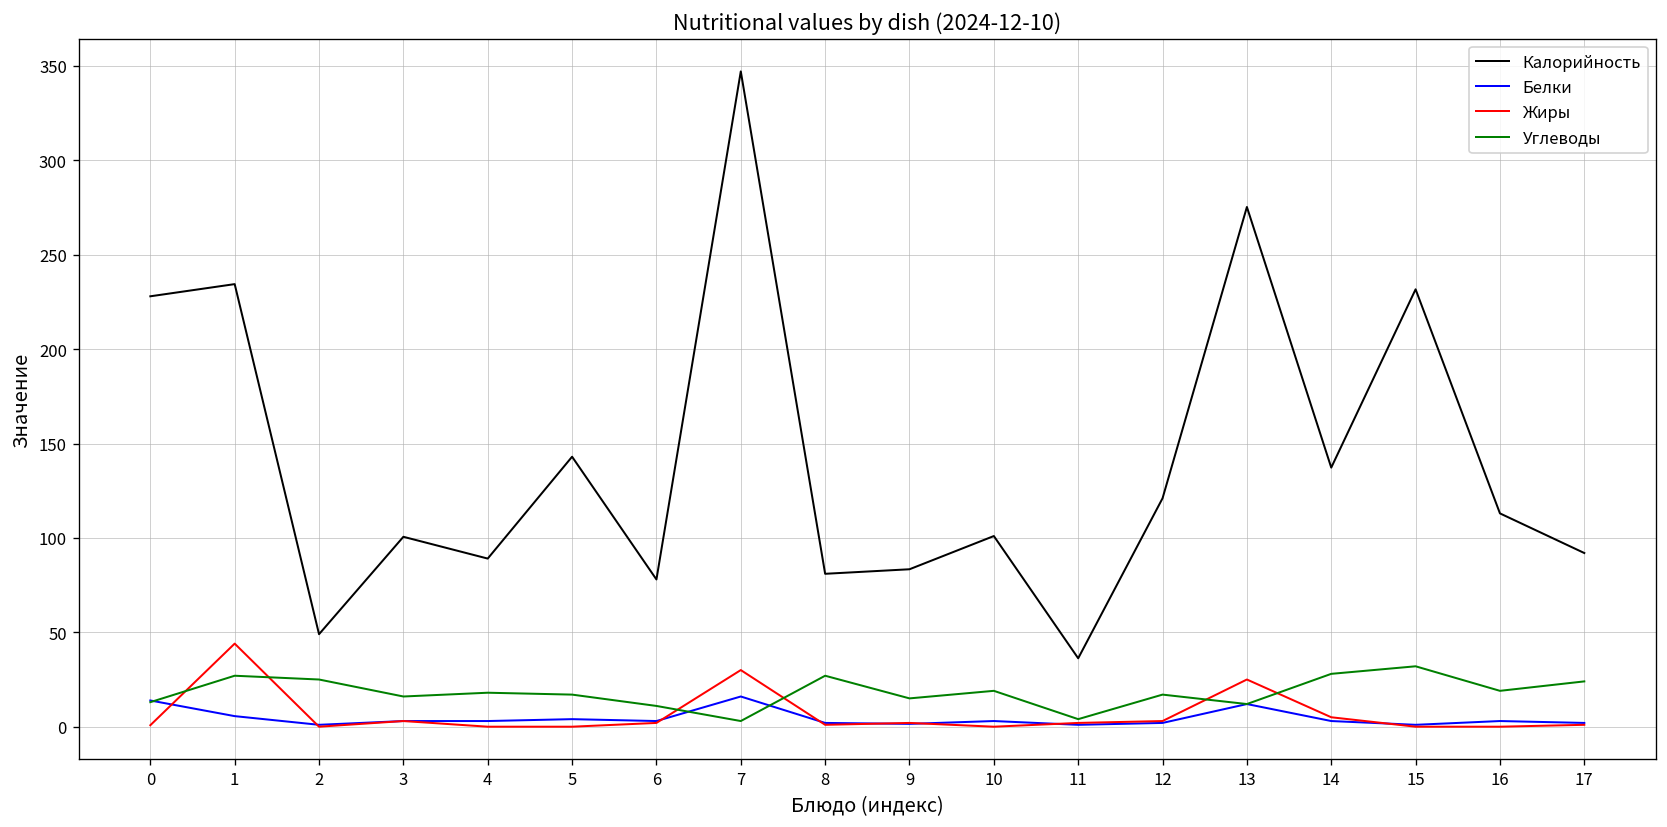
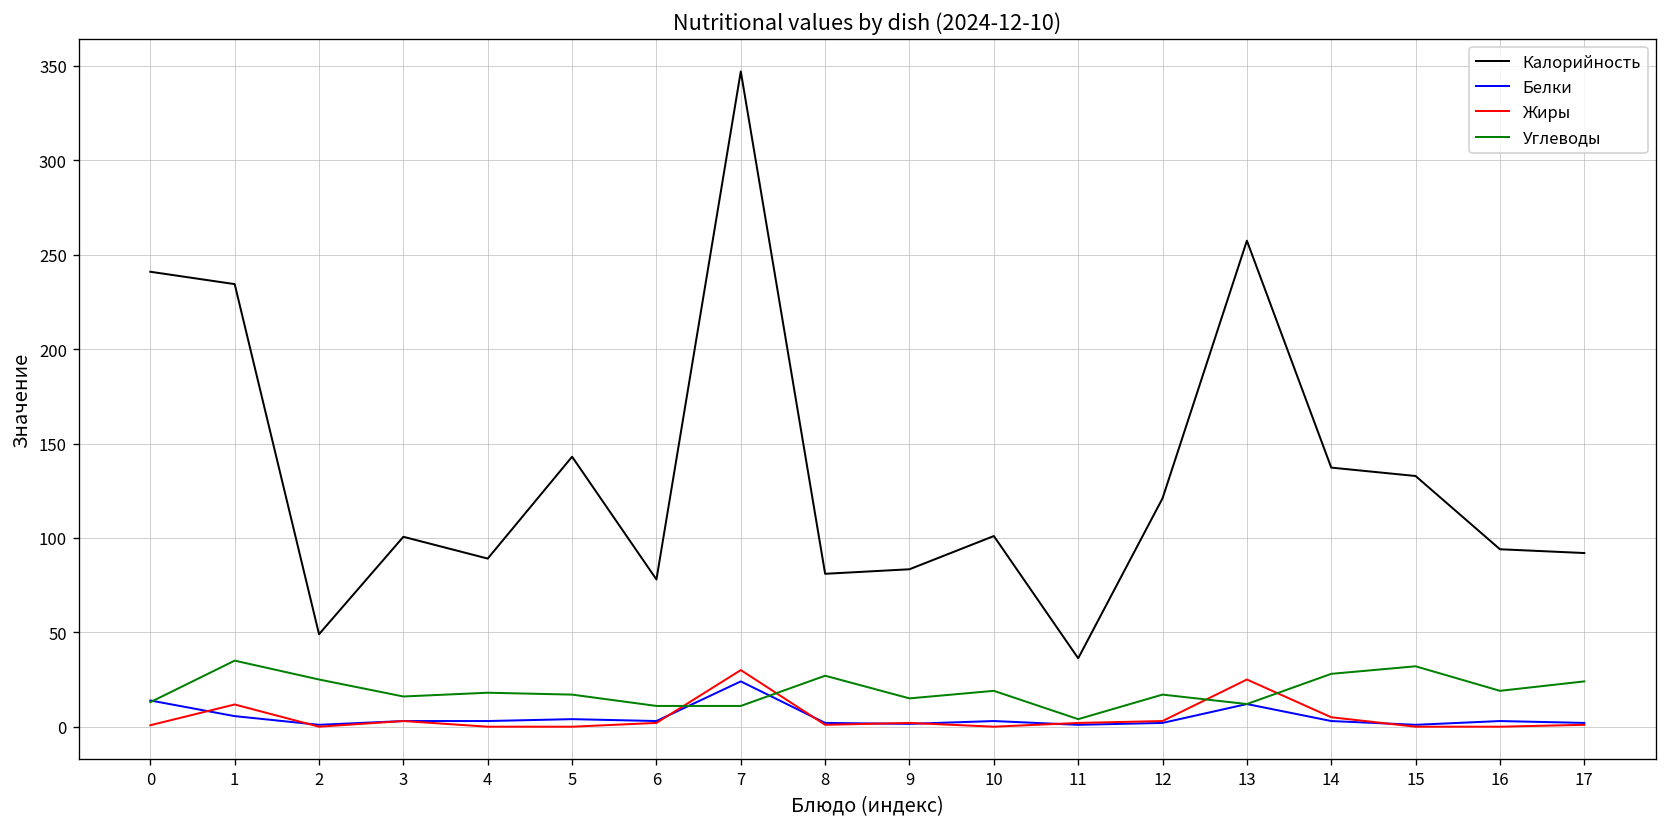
Калорийность, 0: 228 -> 241
Жиры, 1: 44 -> 12
Углеводы, 1: 27 -> 35
Белки, 7: 16 -> 24
Углеводы, 7: 3 -> 11
Калорийность, 13: 275 -> 257
Калорийность, 15: 232 -> 133
Калорийность, 16: 113 -> 94
